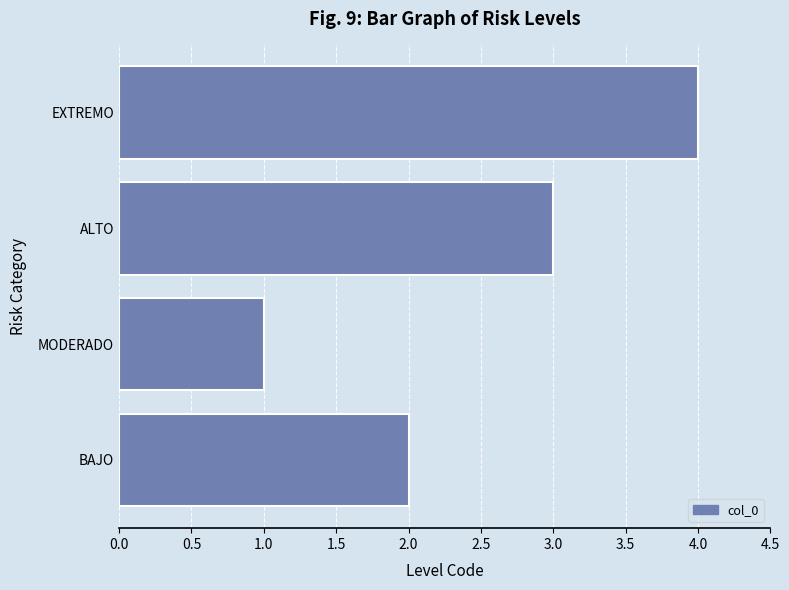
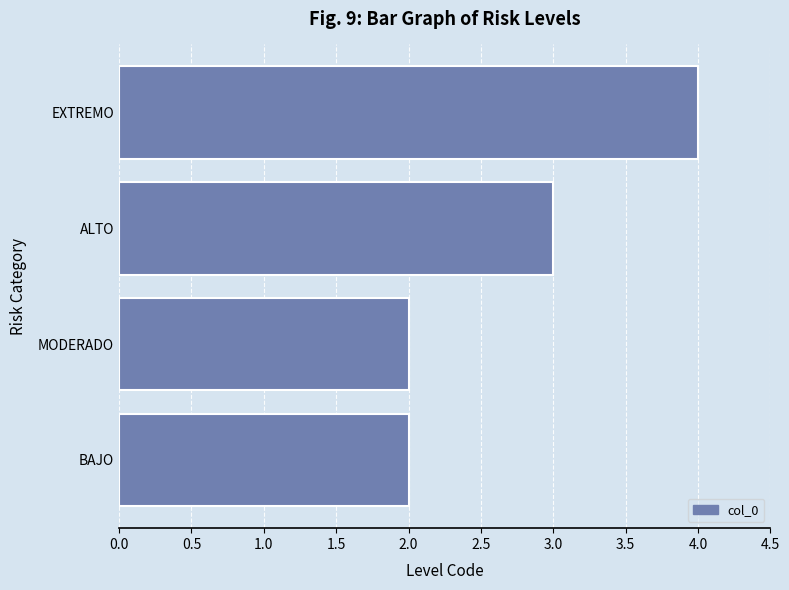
MODERADO: 1 -> 2
